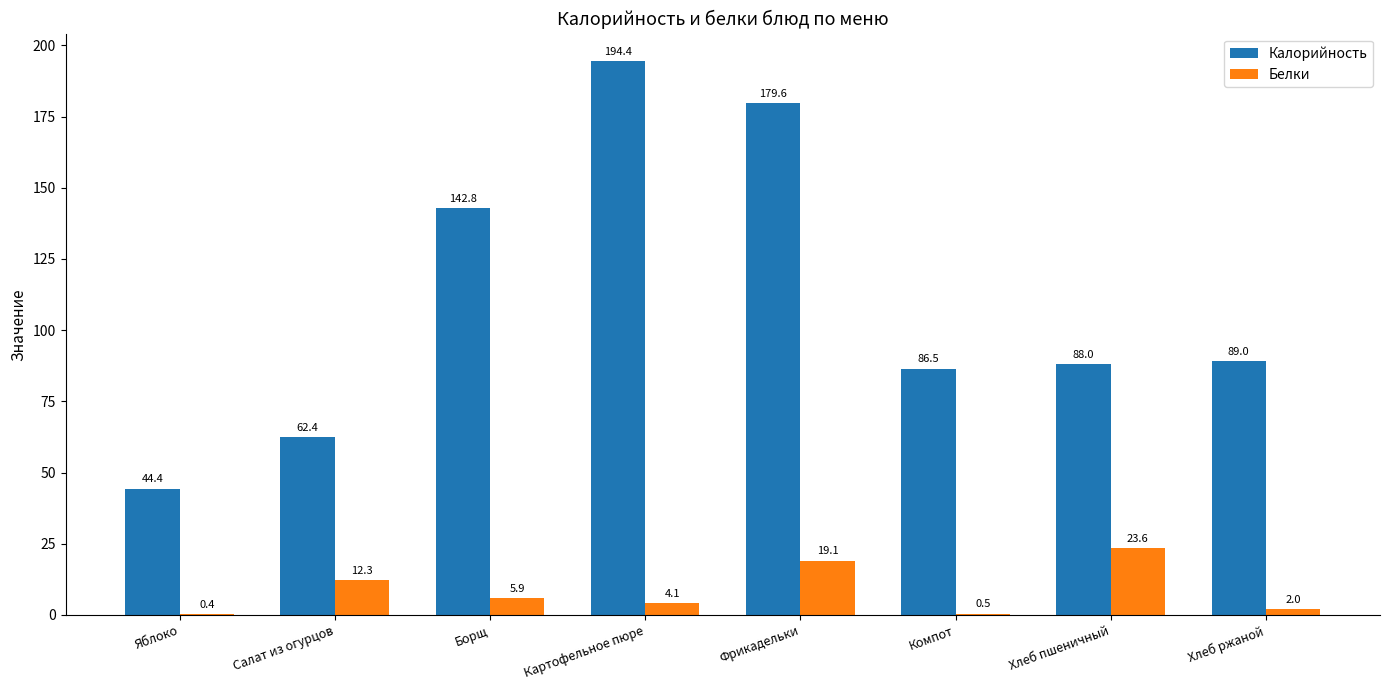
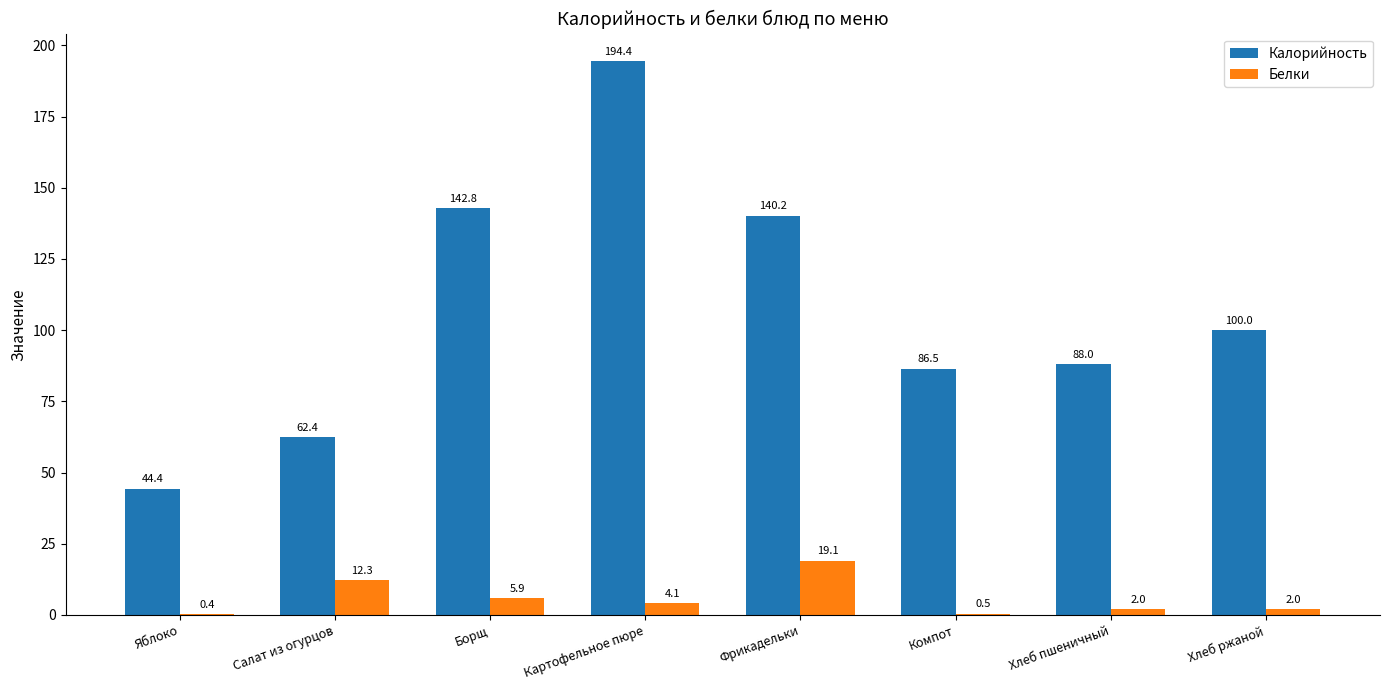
Калорийность, Фрикадельки: 179.6 -> 140.2
Белки, Хлеб пшеничный: 23.6 -> 2.0
Калорийность, Хлеб ржаной: 89.0 -> 100.0
